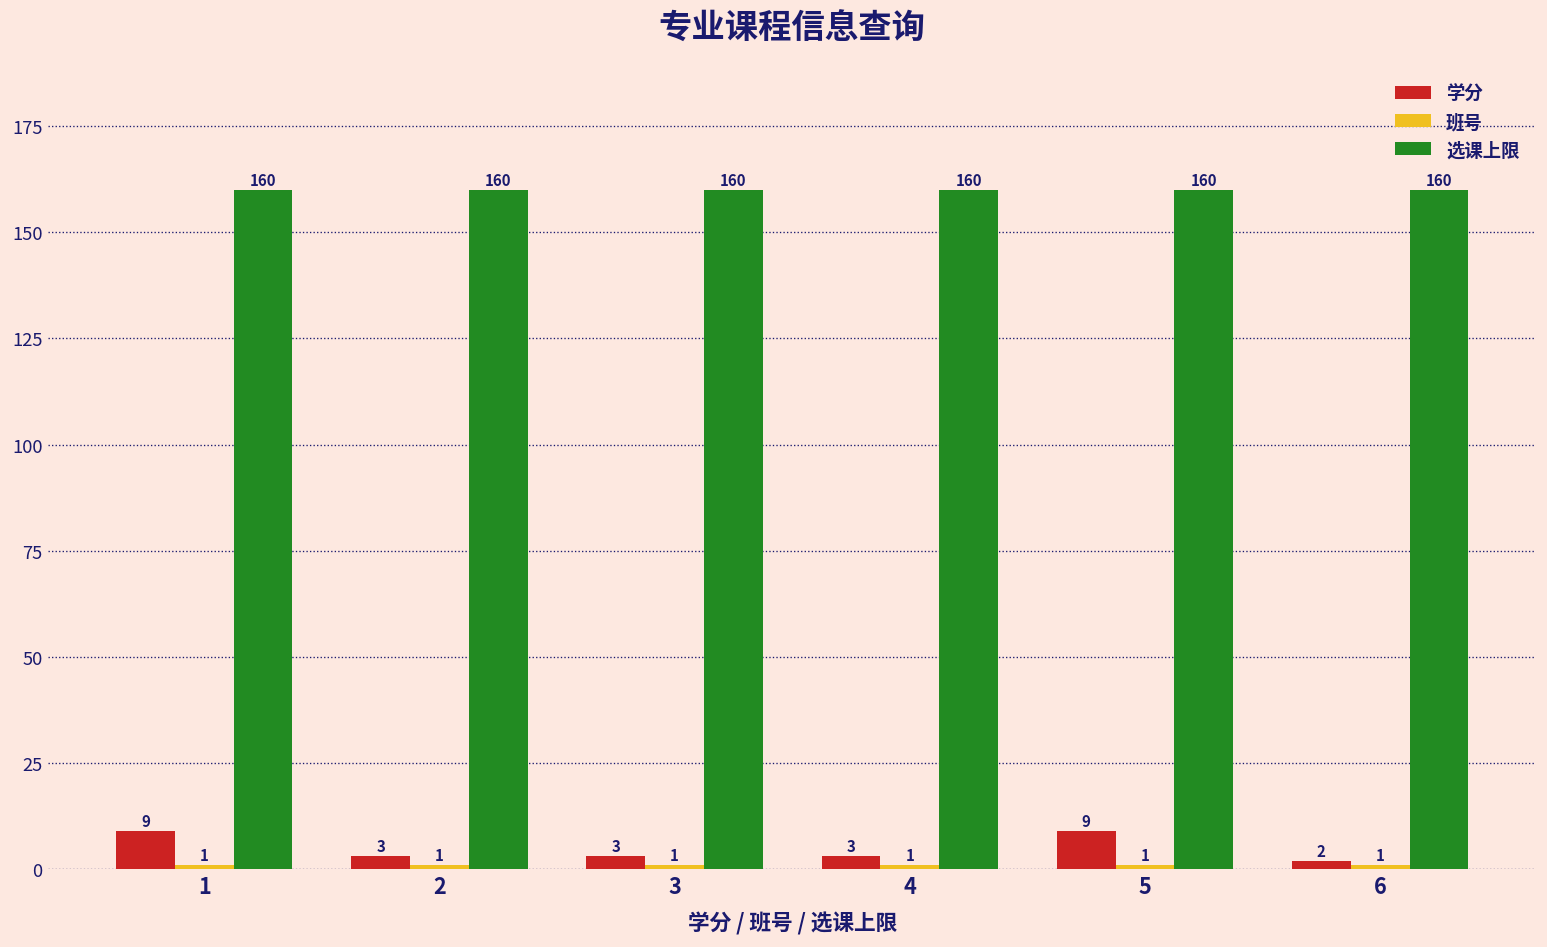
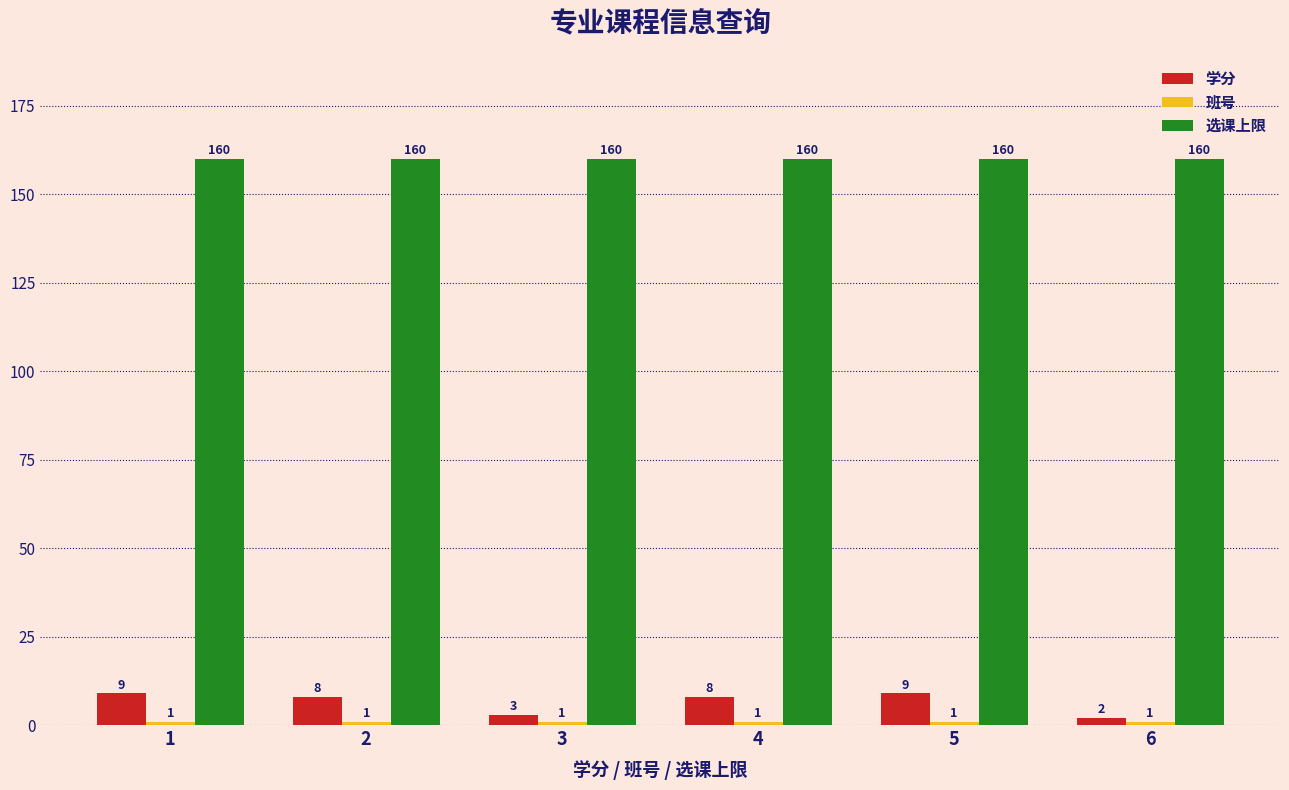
学分, 2: 3 -> 8
学分, 4: 3 -> 8
